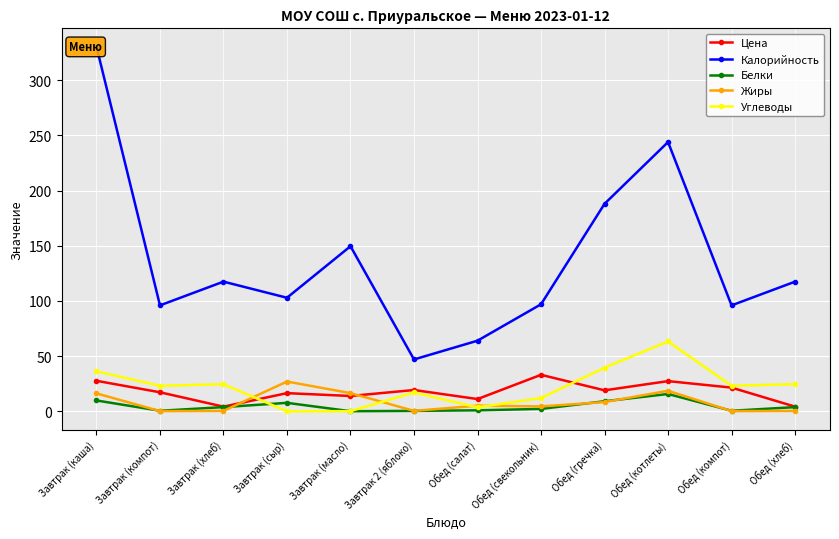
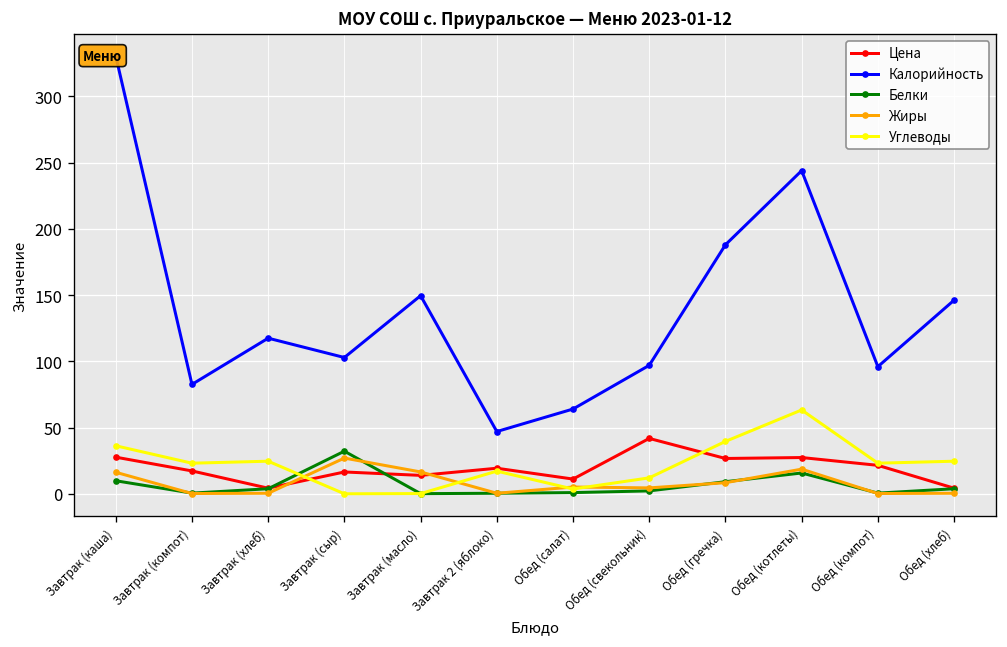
Калорийность, Завтрак (компот): 96 -> 83
Белки, Завтрак (сыр): 8 -> 32
Цена, Обед (свекольник): 33 -> 42
Цена, Обед (гречка): 19 -> 27
Калорийность, Обед (хлеб): 118 -> 146
